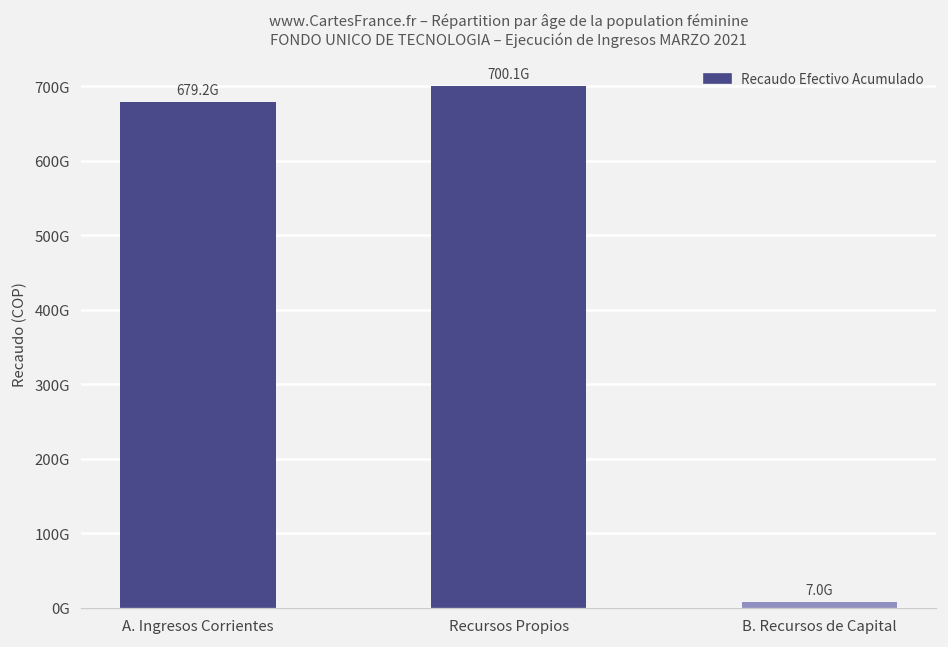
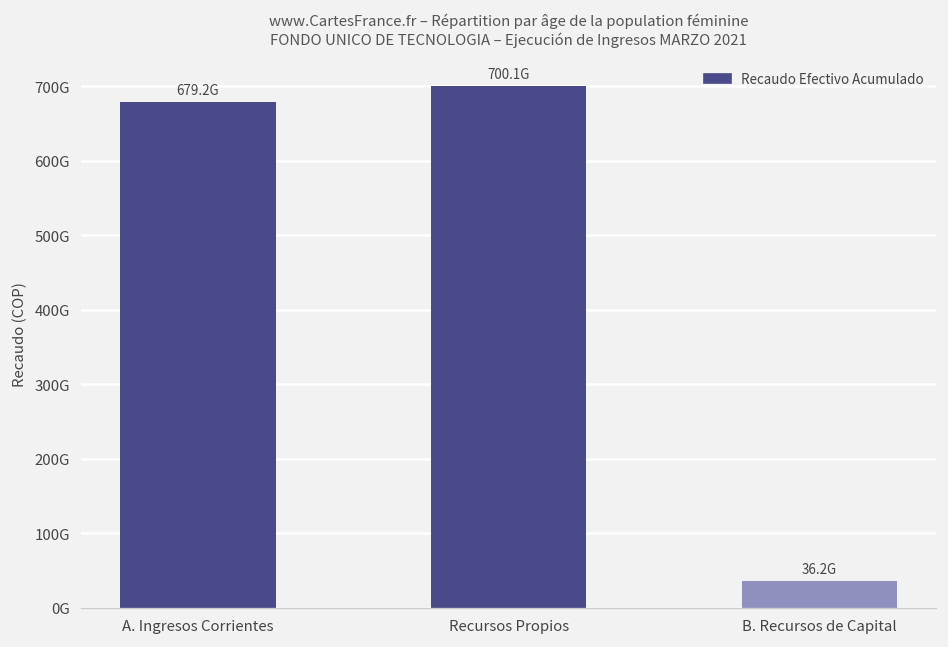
B. Recursos de Capital: 7.0G -> 36.2G
